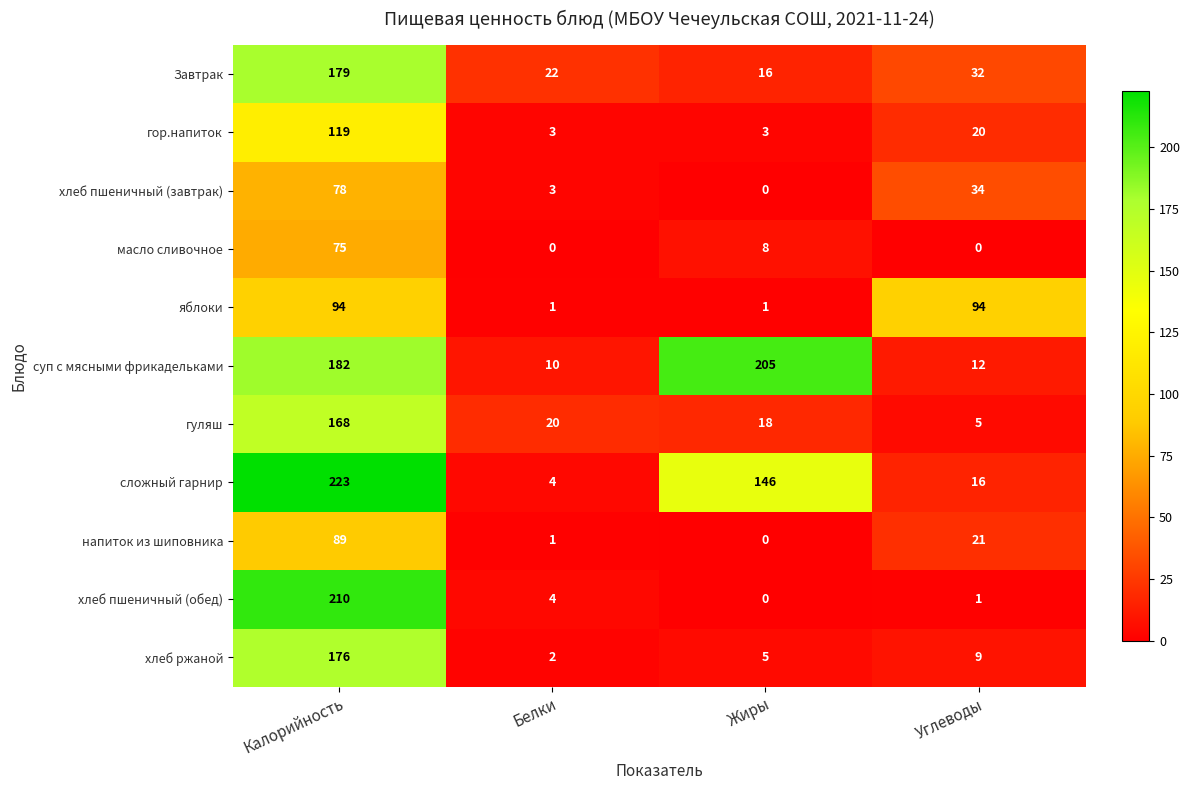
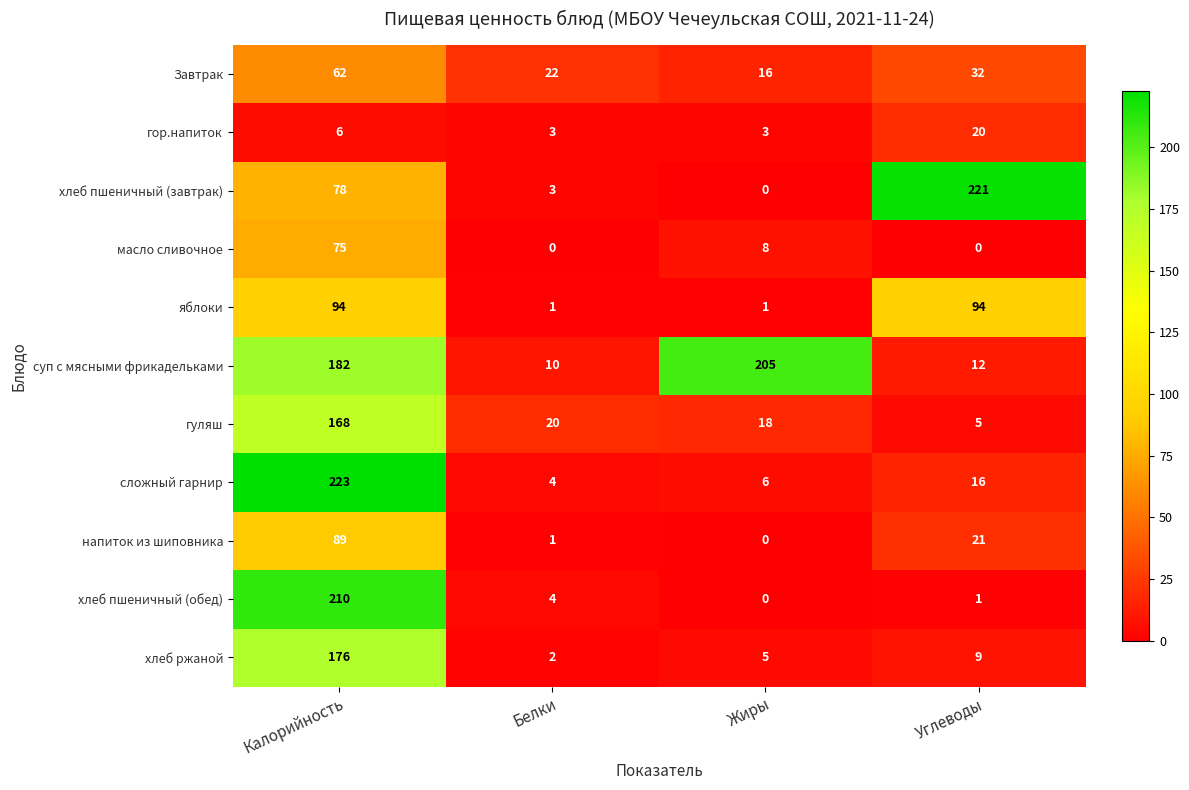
Завтрак, Калорийность: 179 -> 62
гор.напиток, Калорийность: 119 -> 6
хлеб пшеничный (завтрак), Углеводы: 34 -> 221
сложный гарнир, Жиры: 146 -> 6
